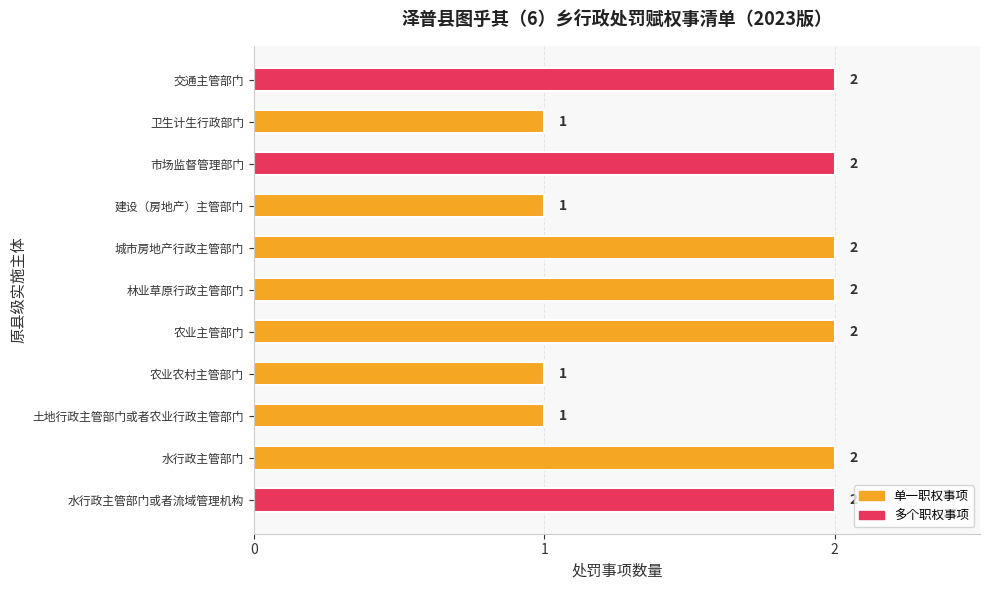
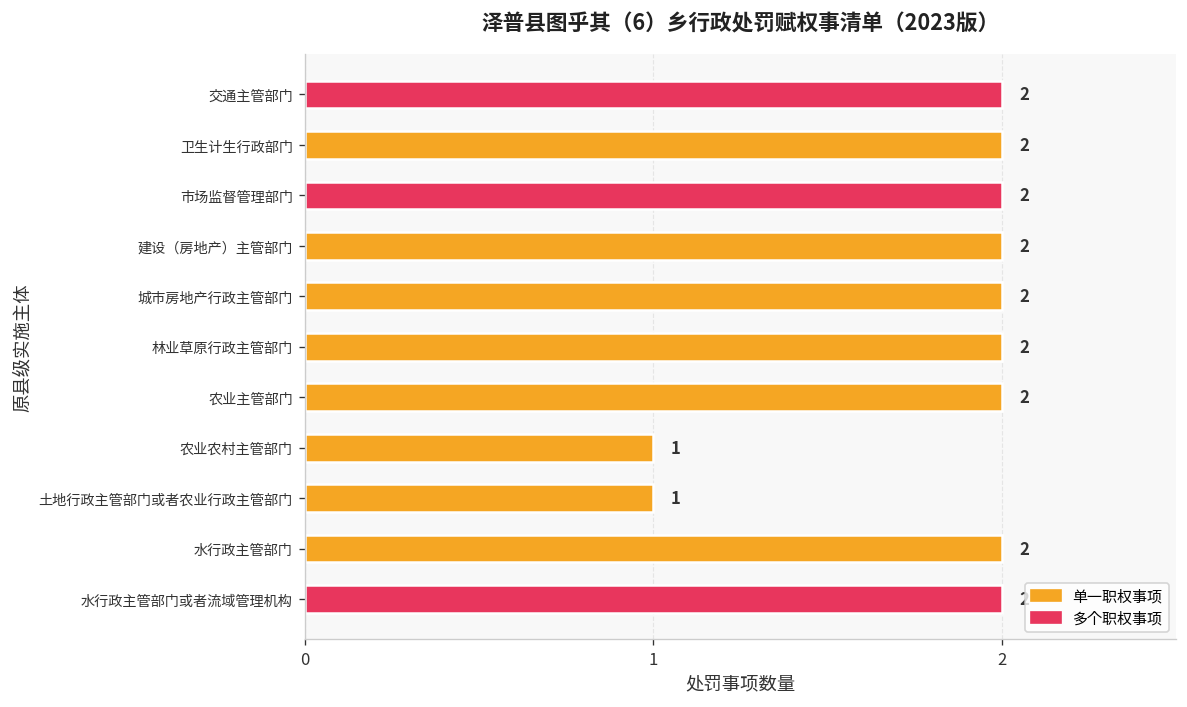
卫生计生行政部门: 1 -> 2
建设（房地产）主管部门: 1 -> 2
